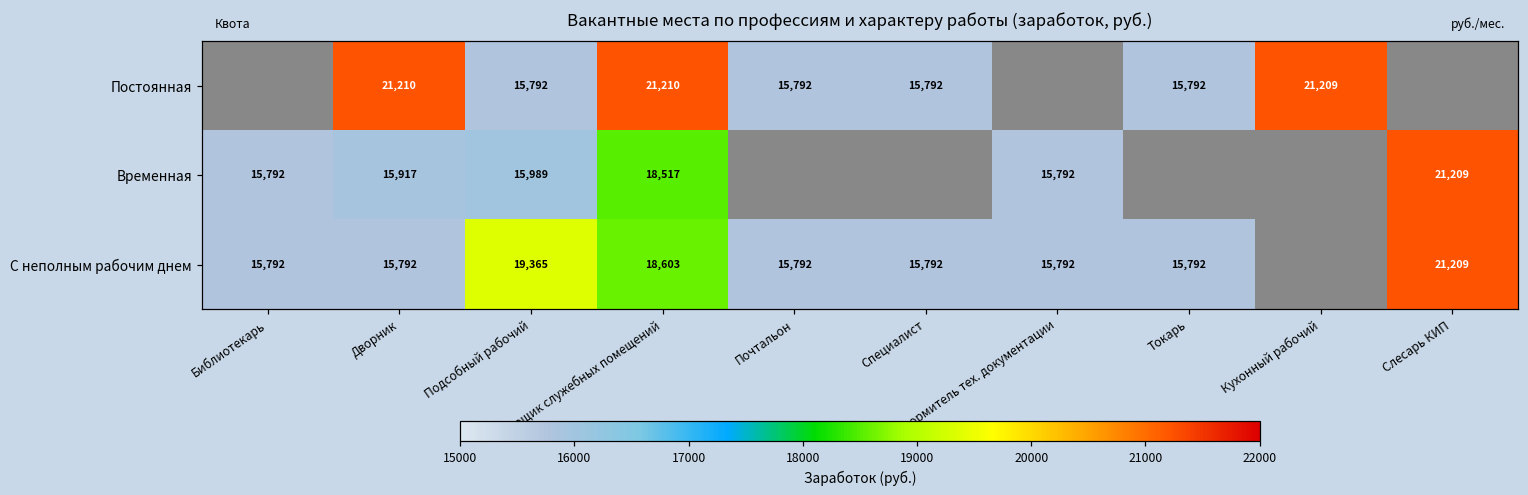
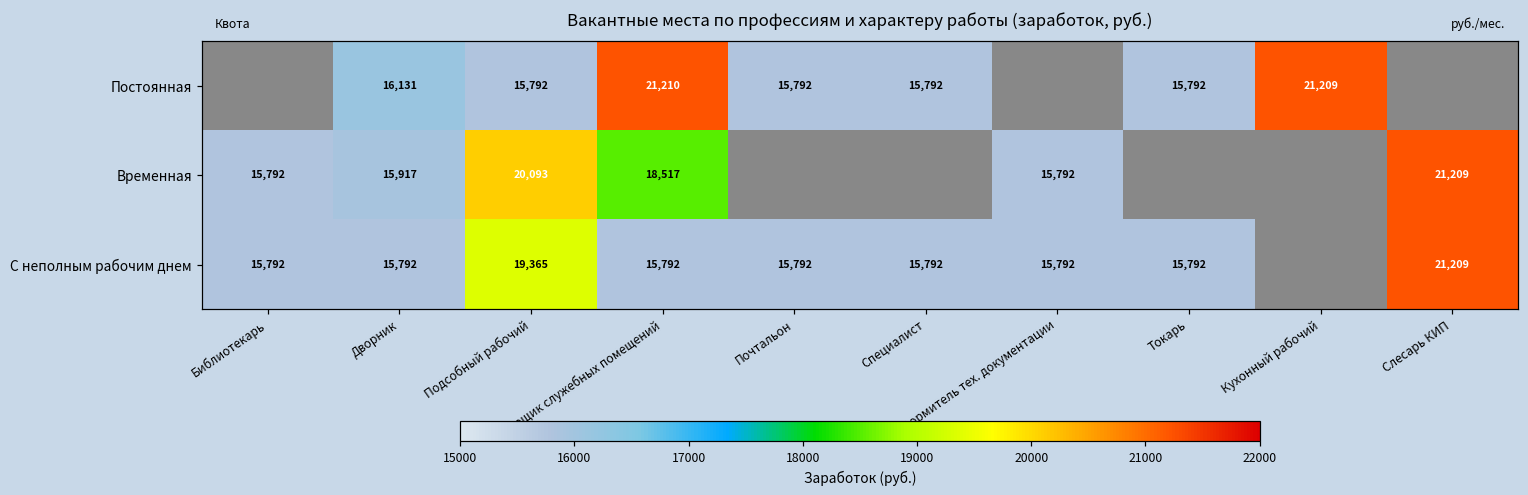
Постоянная, Дворник: 21,210 -> 16,131
Временная, Подсобный рабочий: 15,989 -> 20,093
С неполным рабочим днем, Уборщик служебных помещений: 18,603 -> 15,792
